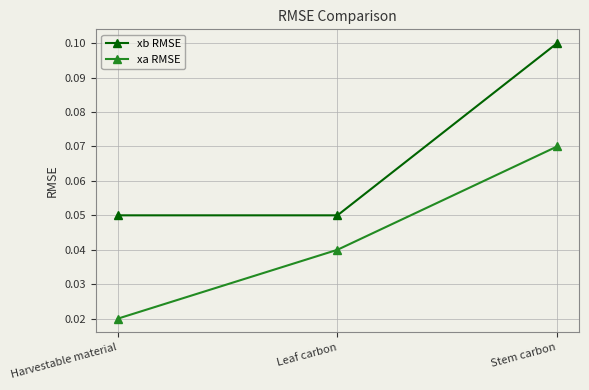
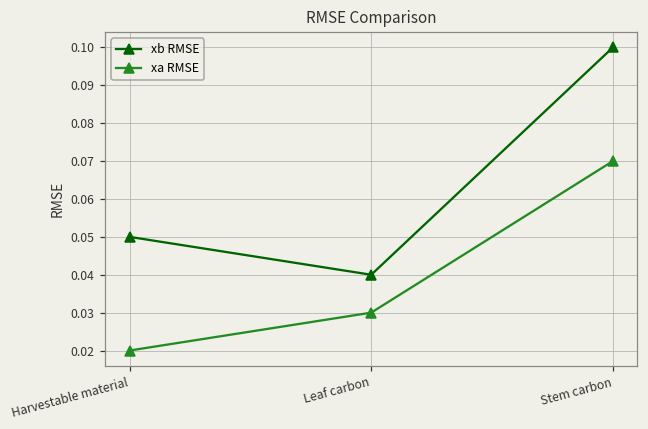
xb RMSE, Leaf carbon: 0.05 -> 0.04
xa RMSE, Leaf carbon: 0.04 -> 0.03
